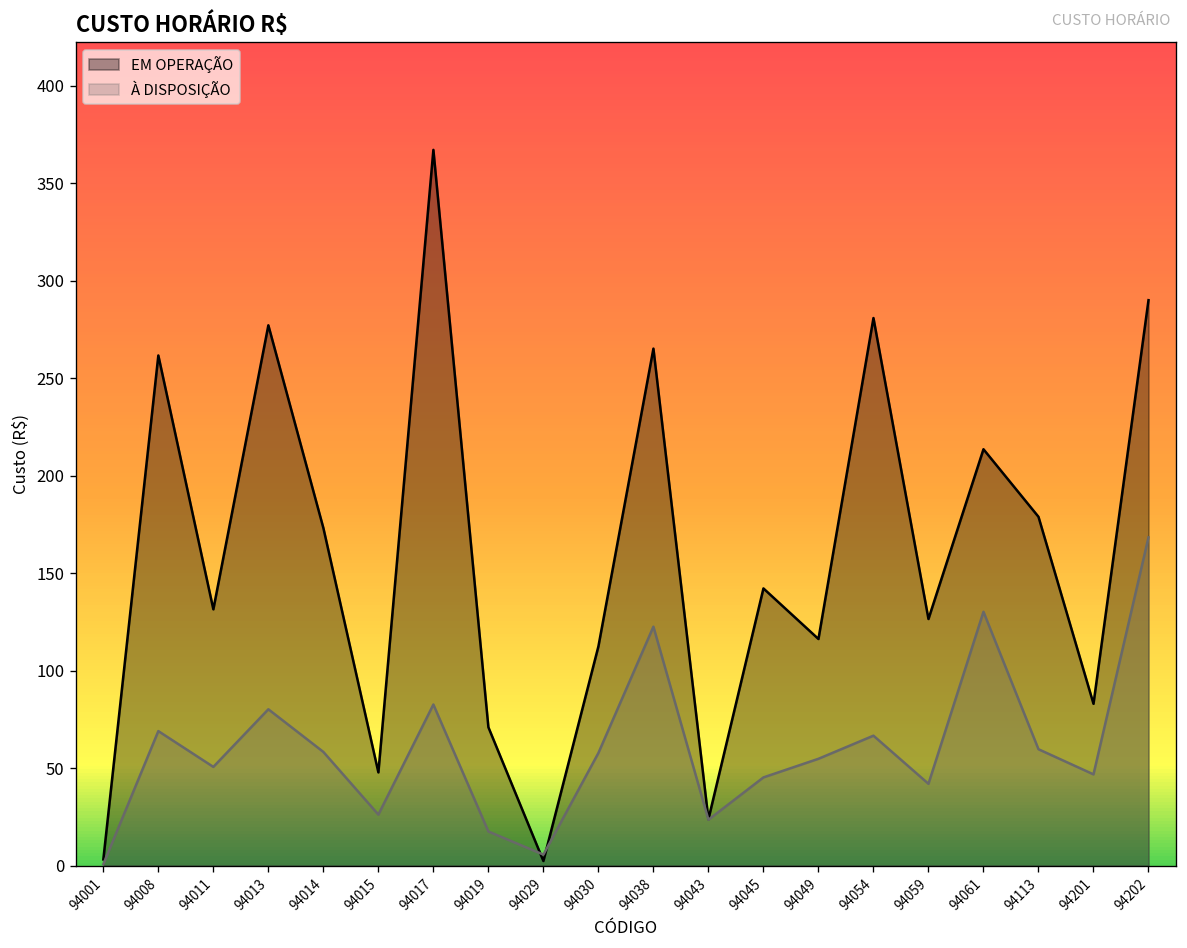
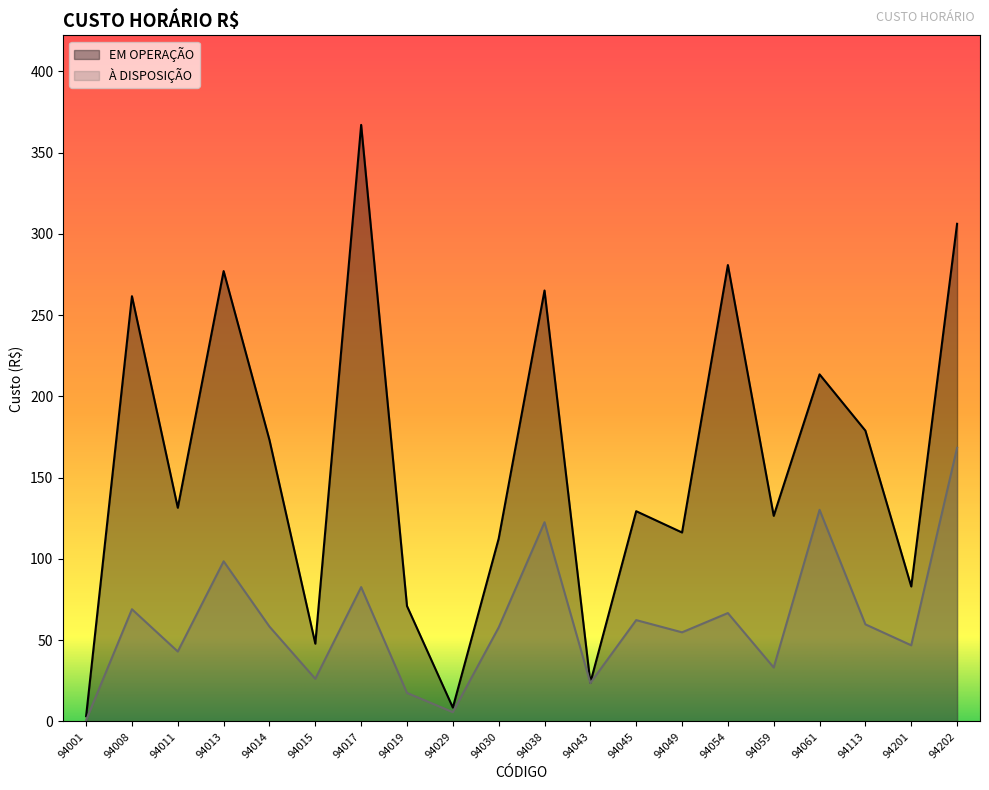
À DISPOSIÇÃO, 94011: 51 -> 43
À DISPOSIÇÃO, 94013: 80 -> 99
EM OPERAÇÃO, 94029: 2 -> 9
EM OPERAÇÃO, 94045: 142 -> 129
À DISPOSIÇÃO, 94045: 45 -> 62
À DISPOSIÇÃO, 94059: 42 -> 33
EM OPERAÇÃO, 94202: 290 -> 306
